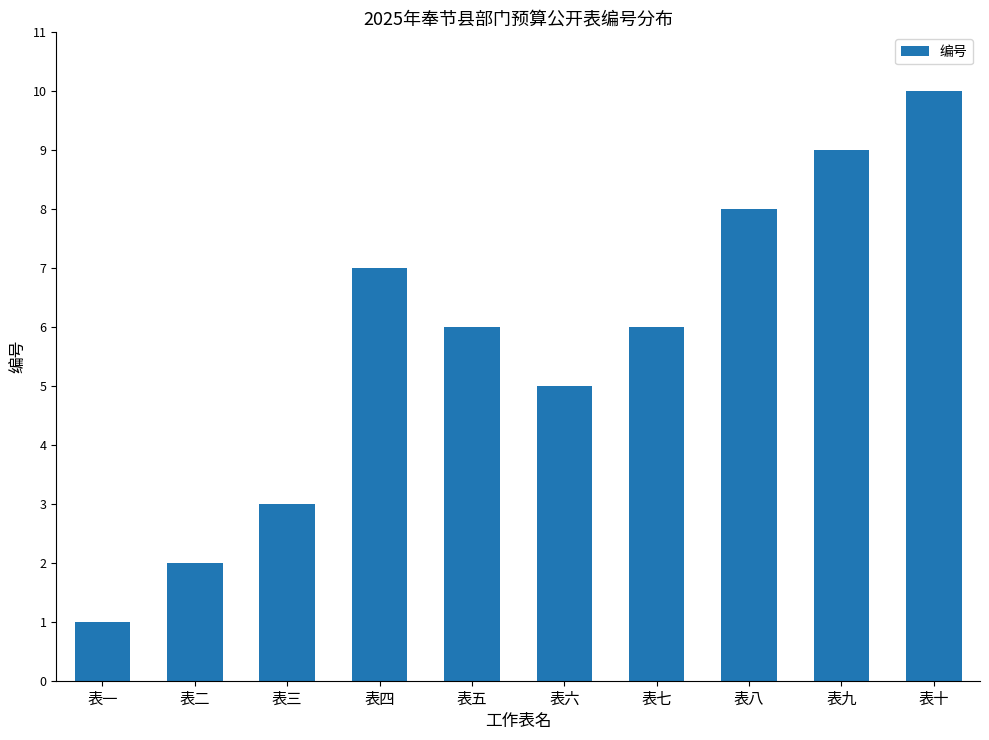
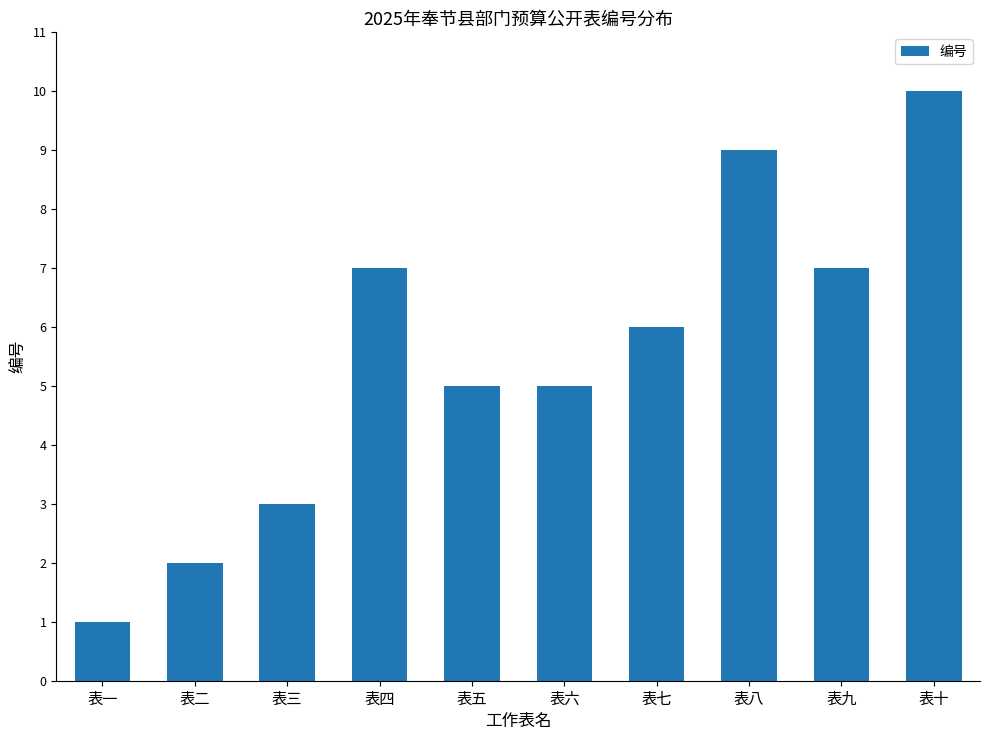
表五: 6 -> 5
表八: 8 -> 9
表九: 9 -> 7
